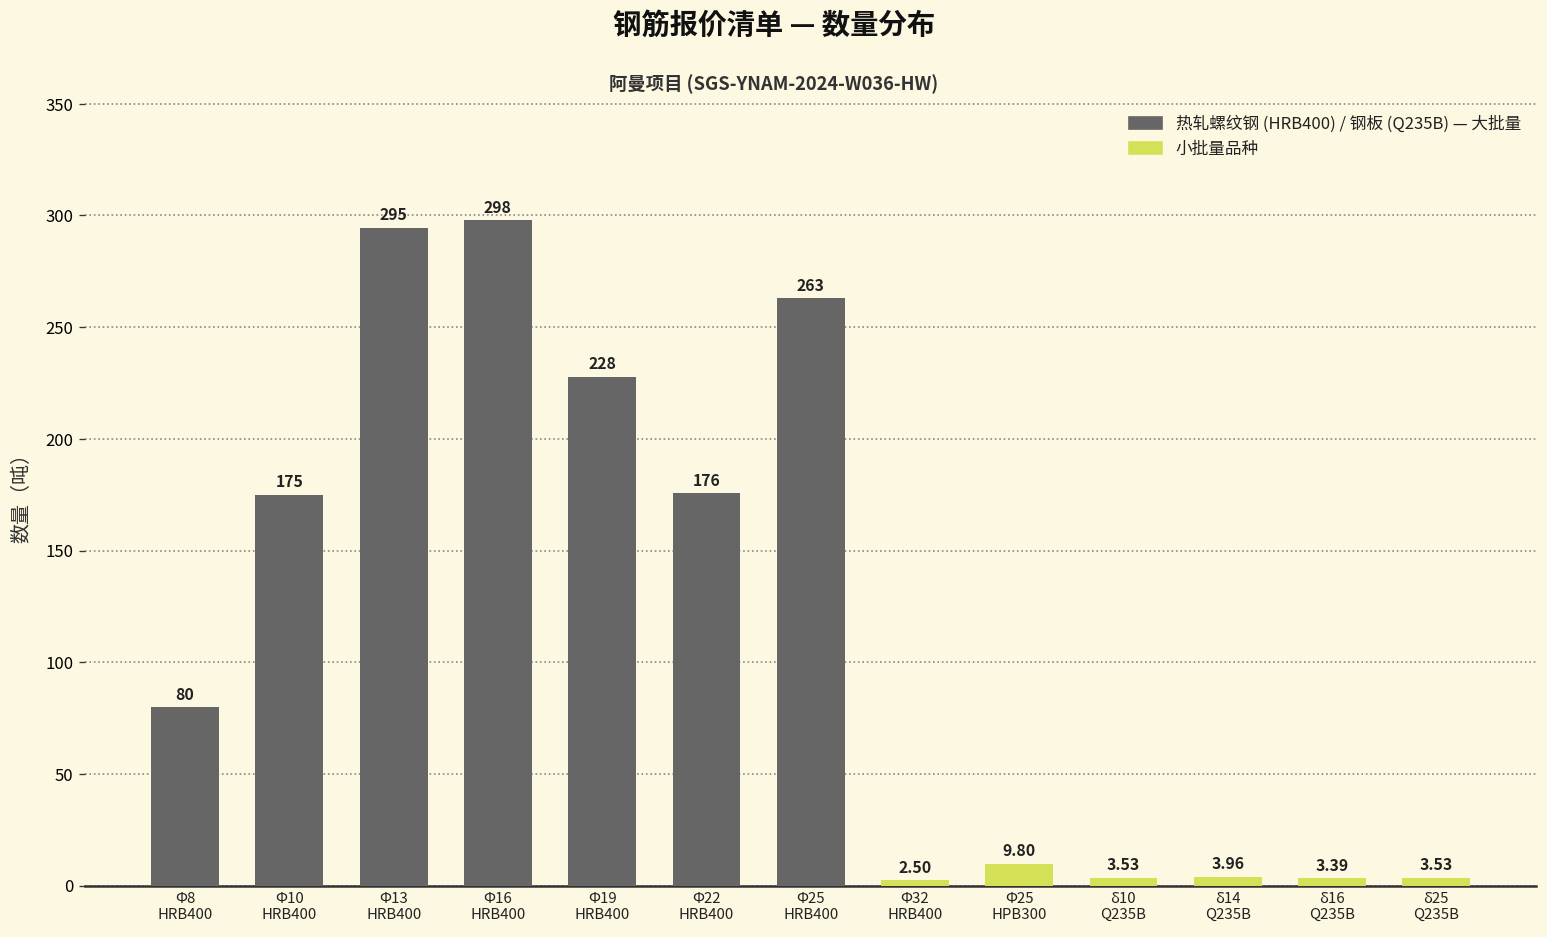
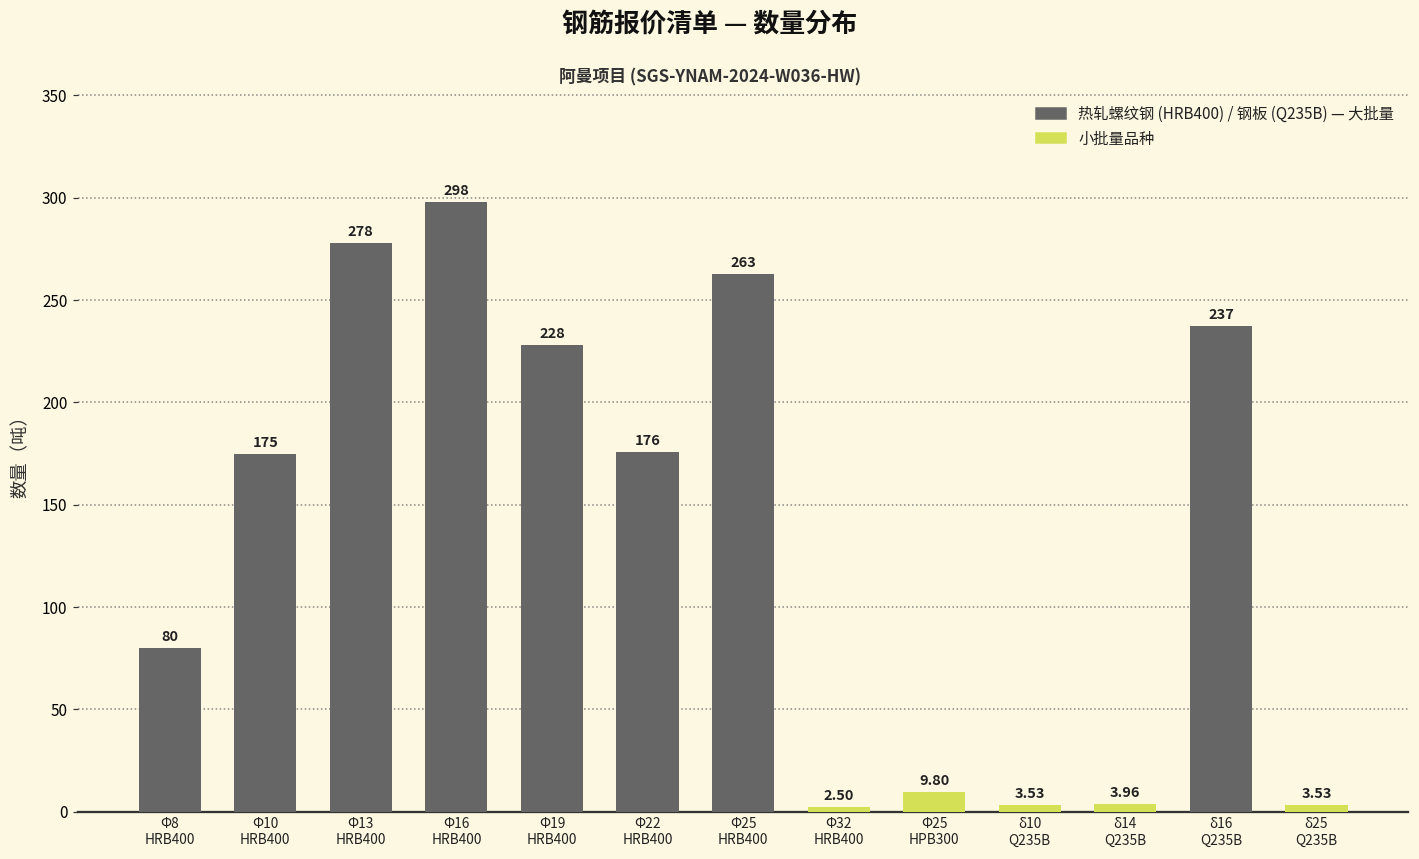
Φ13 HRB400: 295 -> 278
δ16 Q235B: 3.39 -> 237
